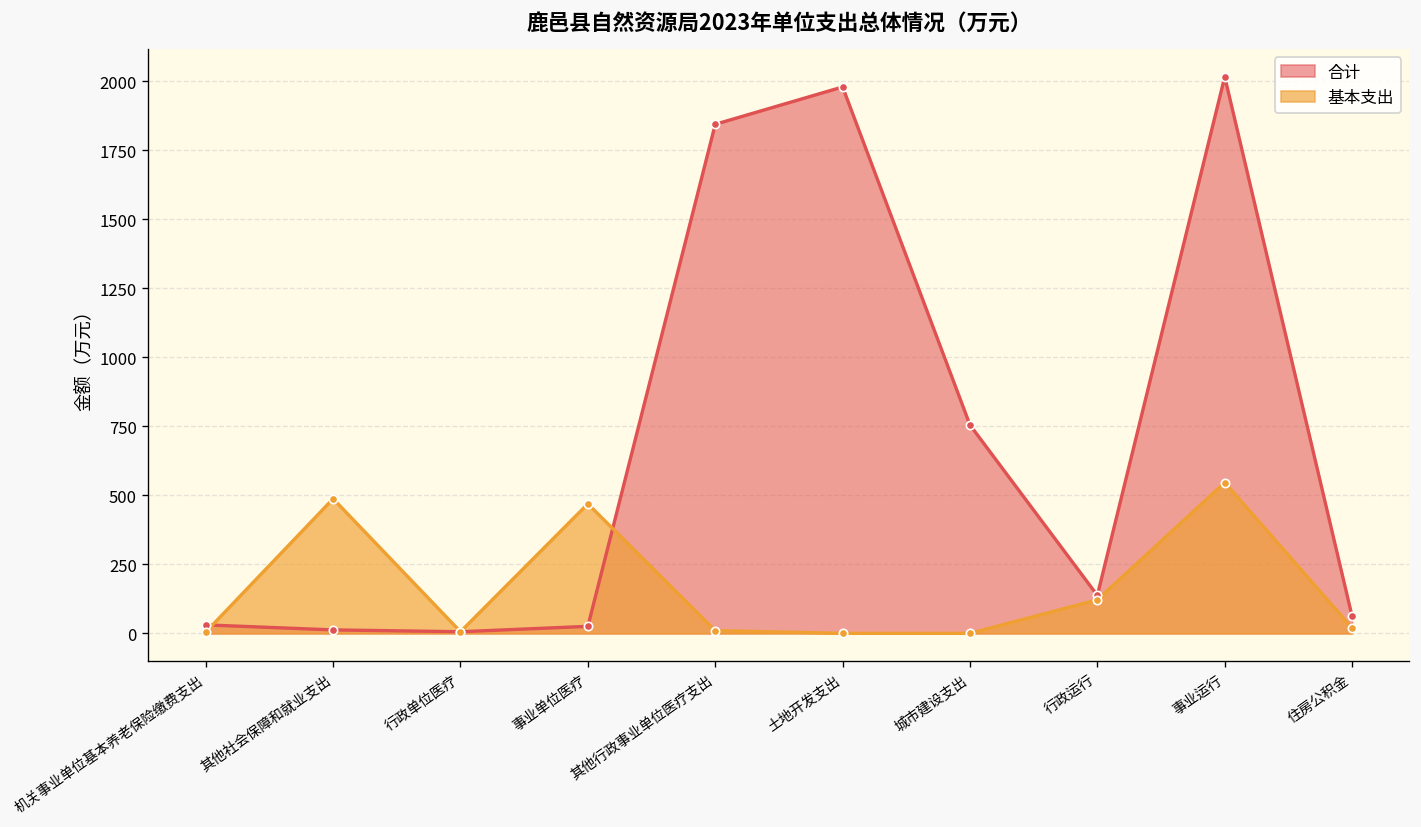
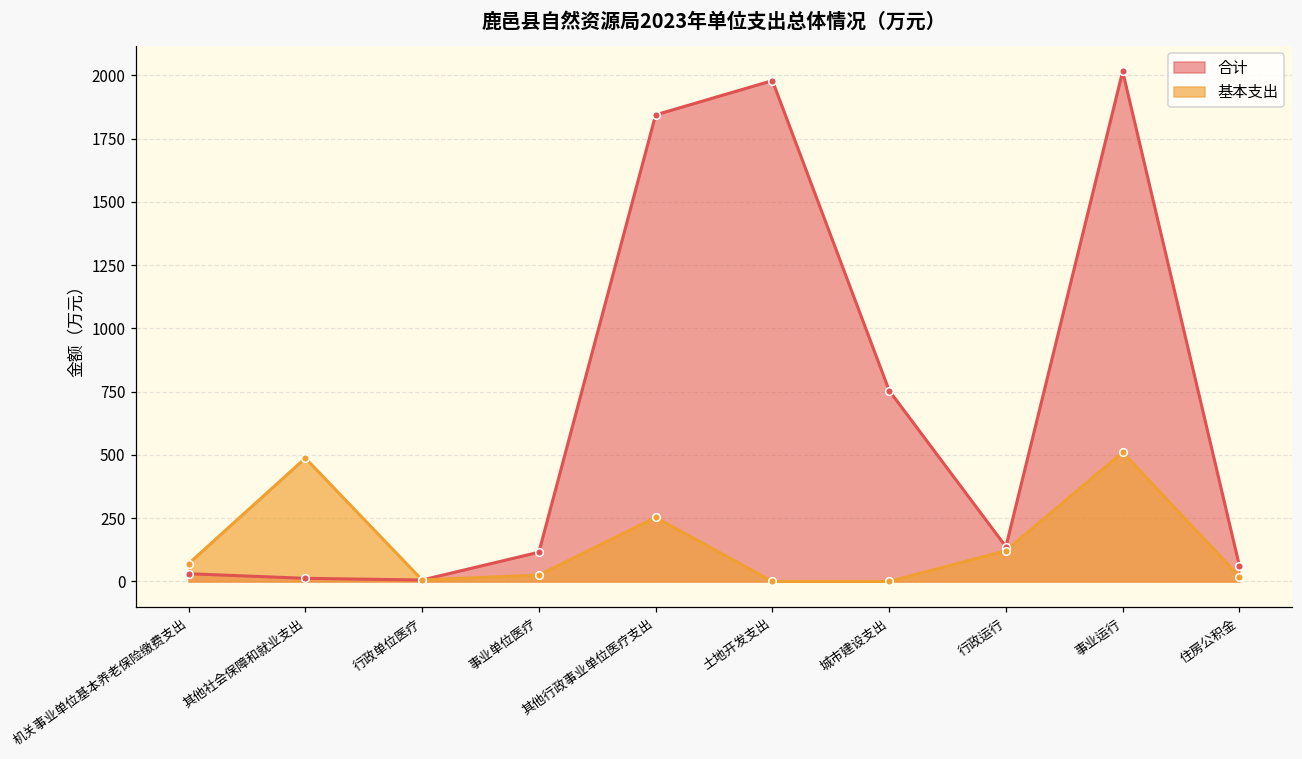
基本支出, 机关事业单位基本养老保险缴费支出: 0 -> 70
合计, 事业单位医疗: 30 -> 120
基本支出, 事业单位医疗: 470 -> 30
基本支出, 其他行政事业单位医疗支出: 10 -> 250
基本支出, 事业运行: 550 -> 510
